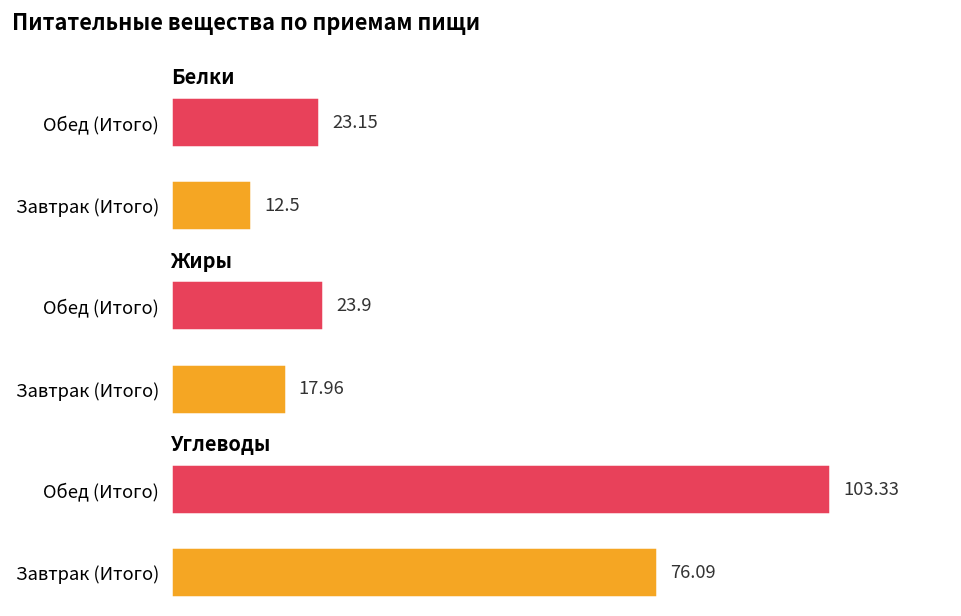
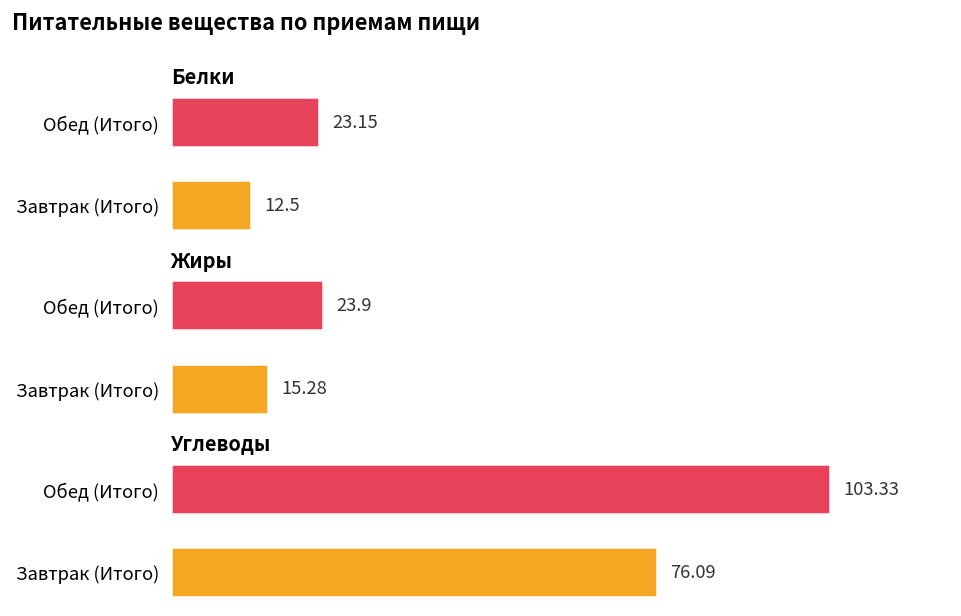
Жиры, Завтрак (Итого): 17.96 -> 15.28
